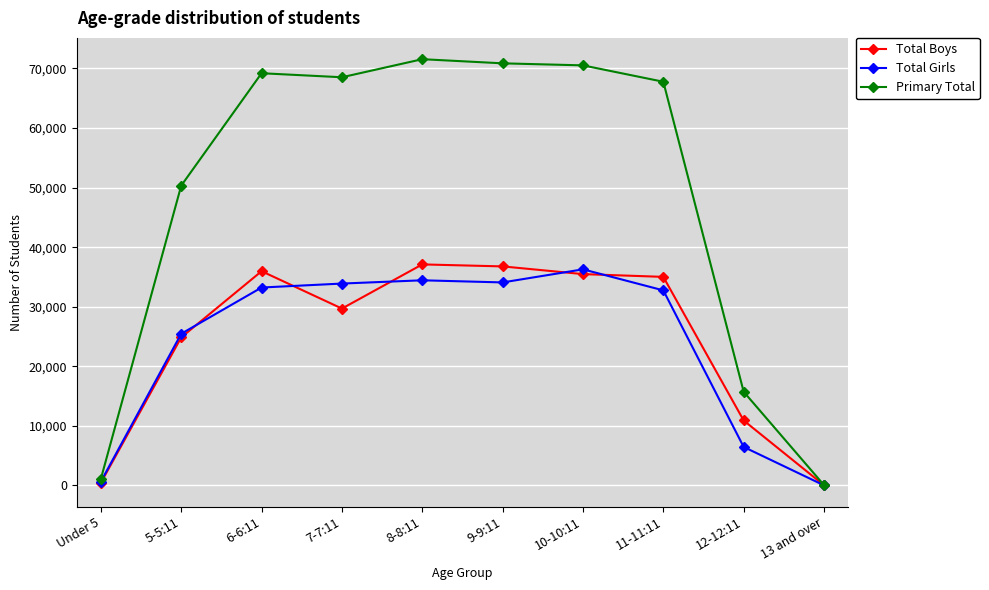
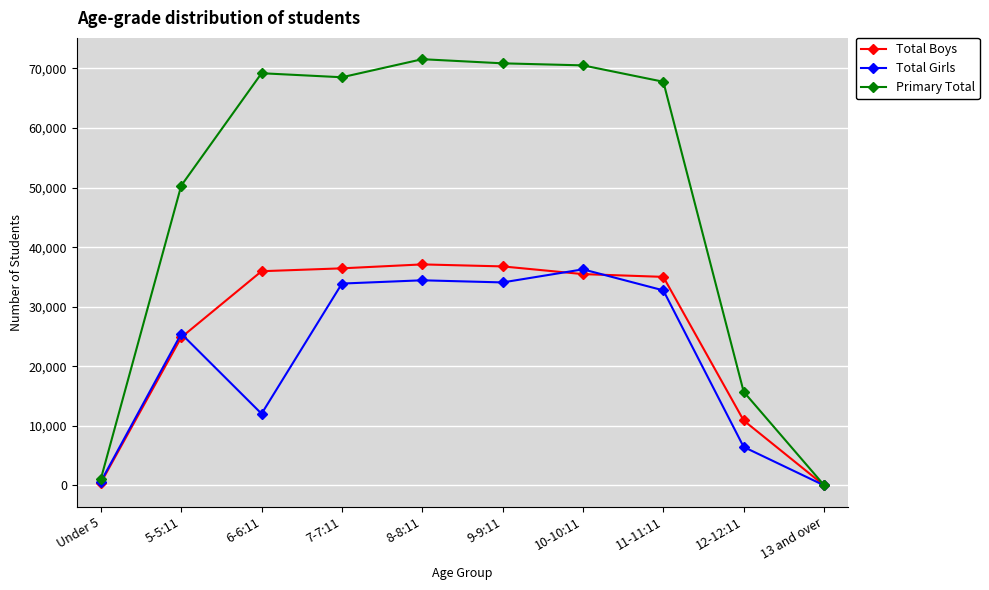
Total Girls, 6-6:11: 33,000 -> 12,000
Total Boys, 7-7:11: 30,000 -> 36,000
